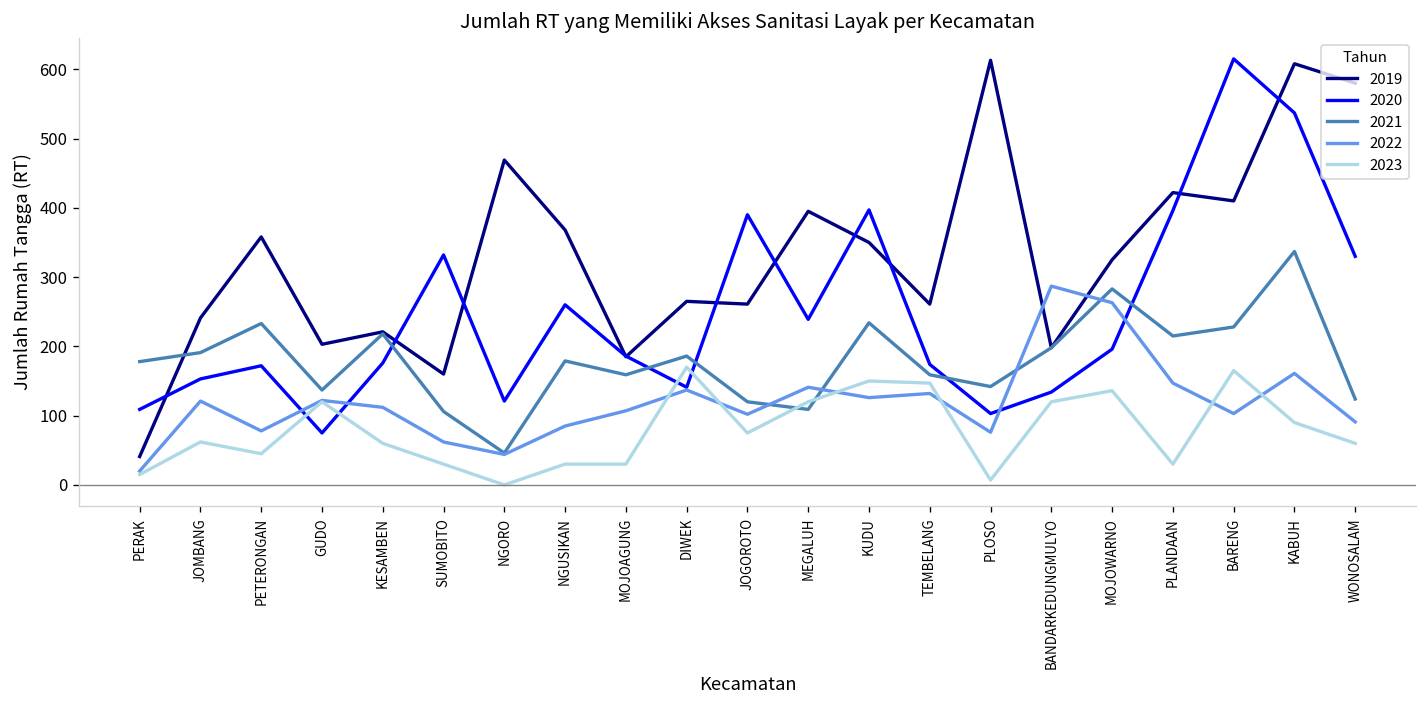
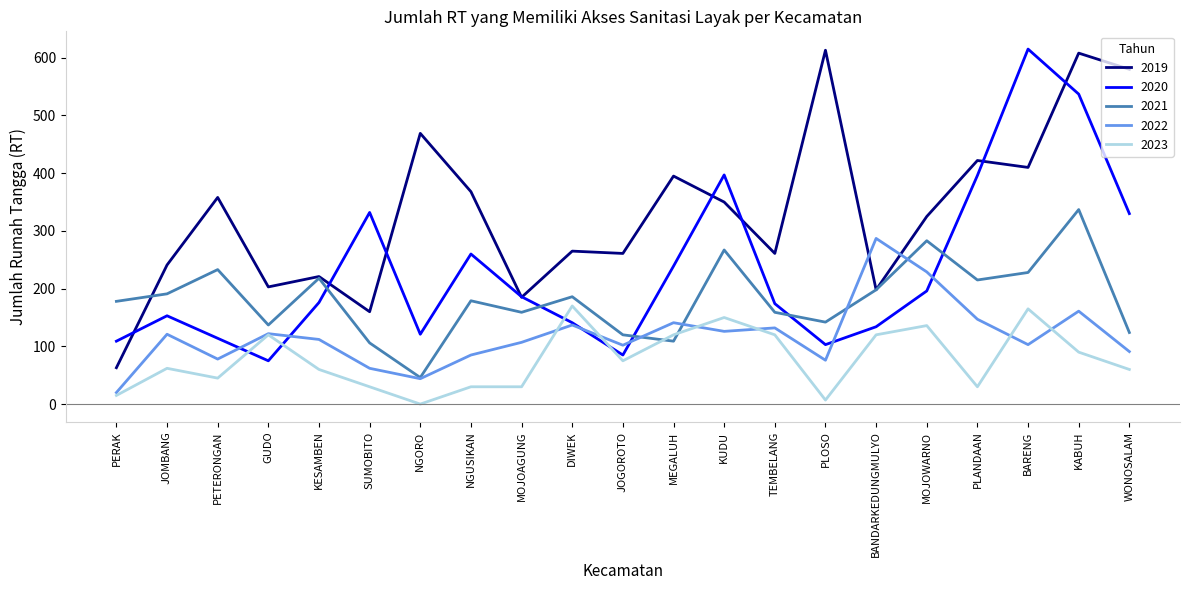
2019, PERAK: 40 -> 60
2020, PETERONGAN: 170 -> 110
2020, JOGOROTO: 390 -> 90
2021, KUDU: 230 -> 270
2023, TEMBELANG: 150 -> 120
2022, MOJOWARNO: 260 -> 230
